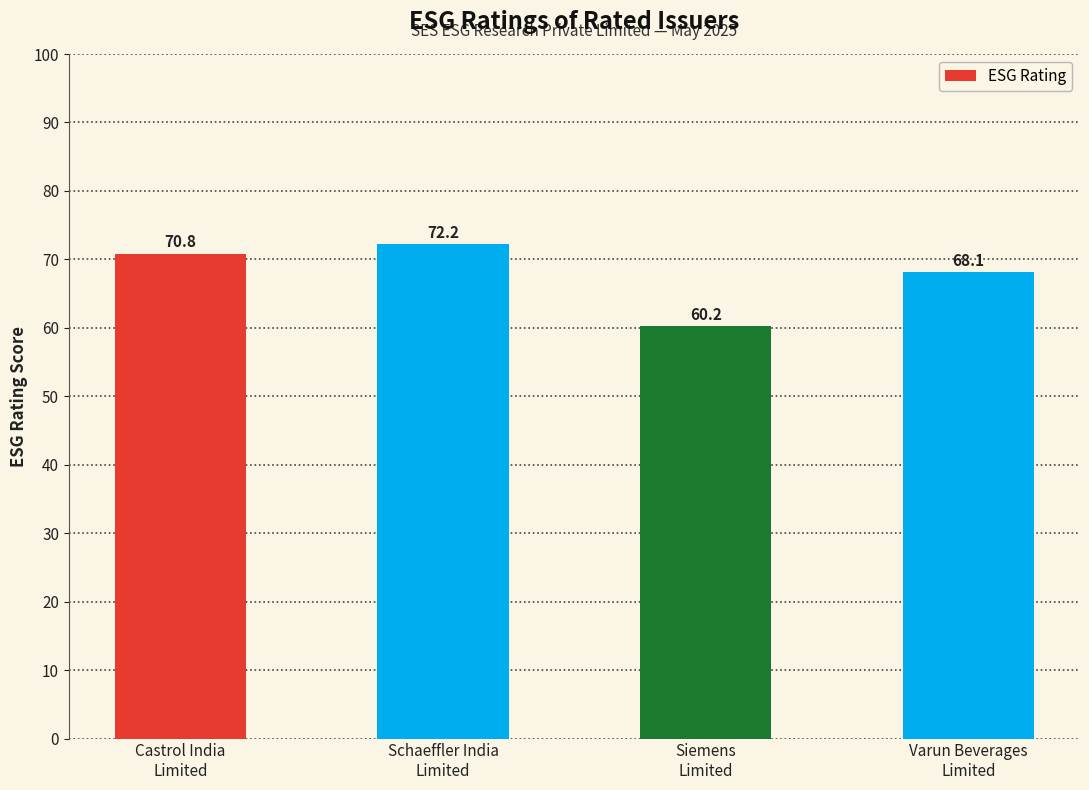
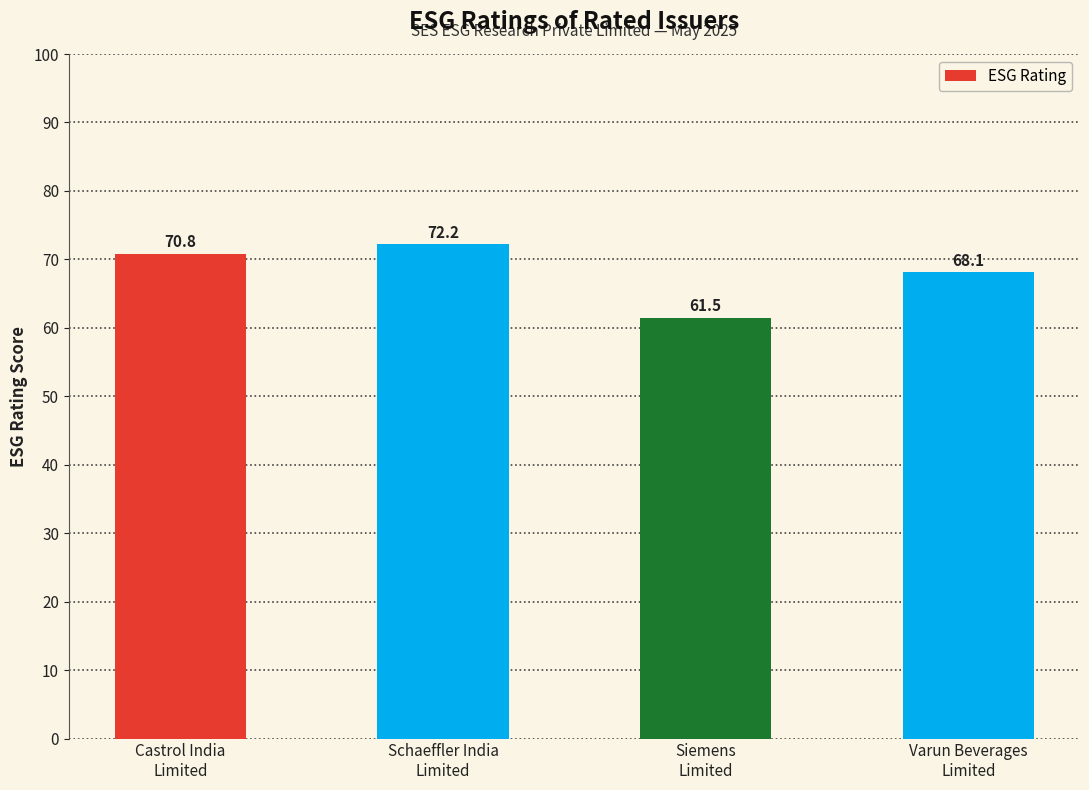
Siemens Limited: 60.2 -> 61.5
